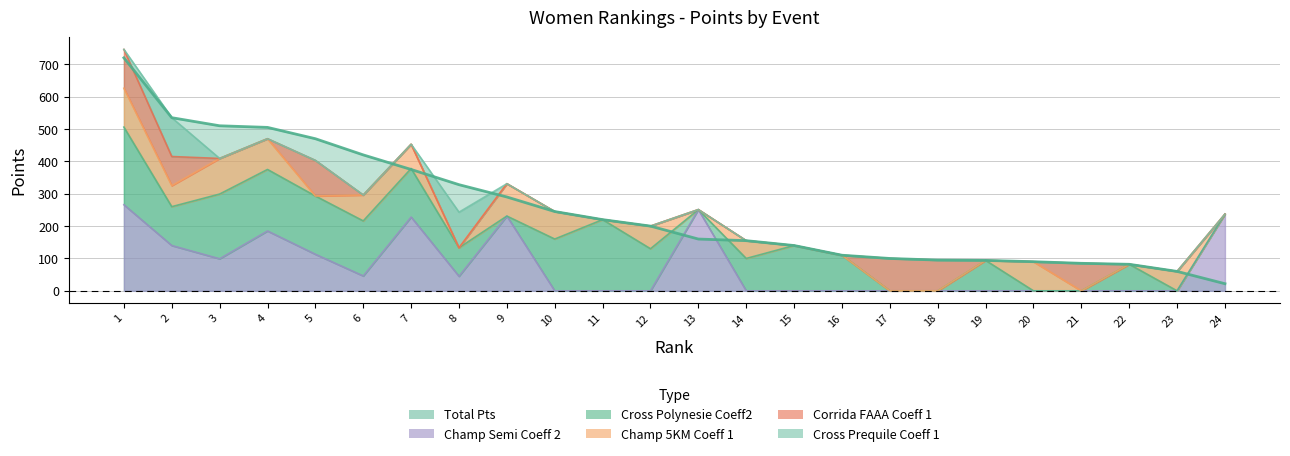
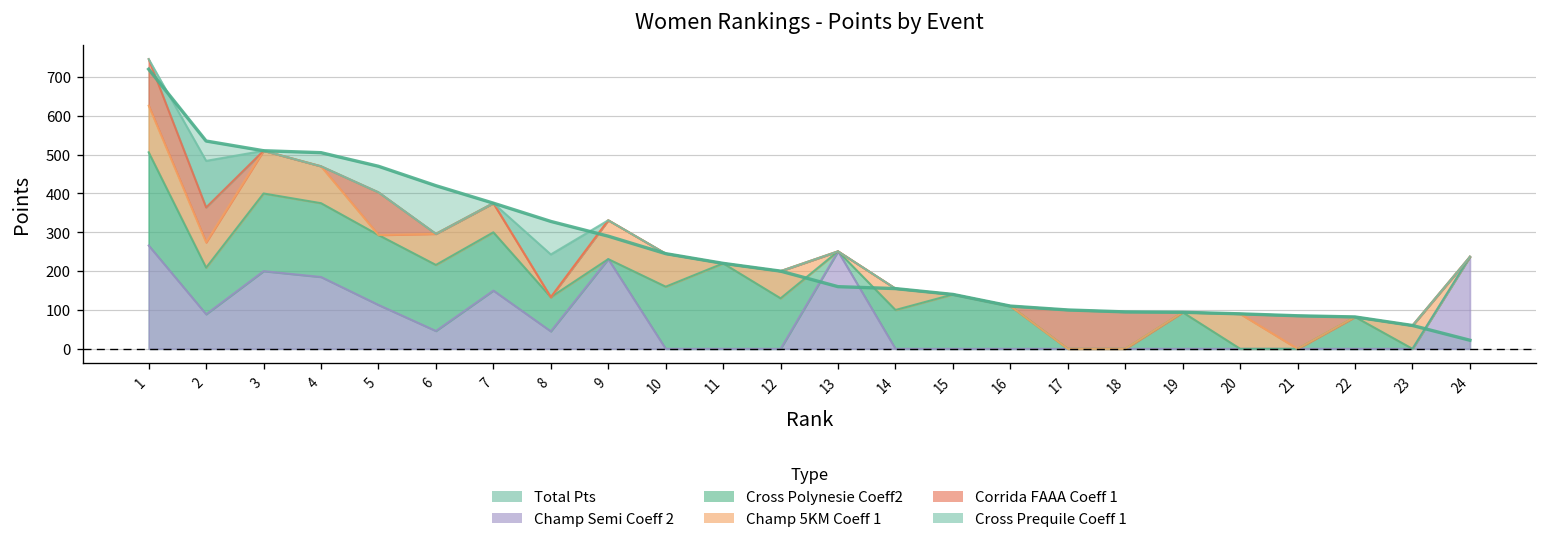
Champ Semi Coeff 2, 2: 140 -> 90
Champ Semi Coeff 2, 3: 100 -> 200
Champ Semi Coeff 2, 7: 230 -> 150
